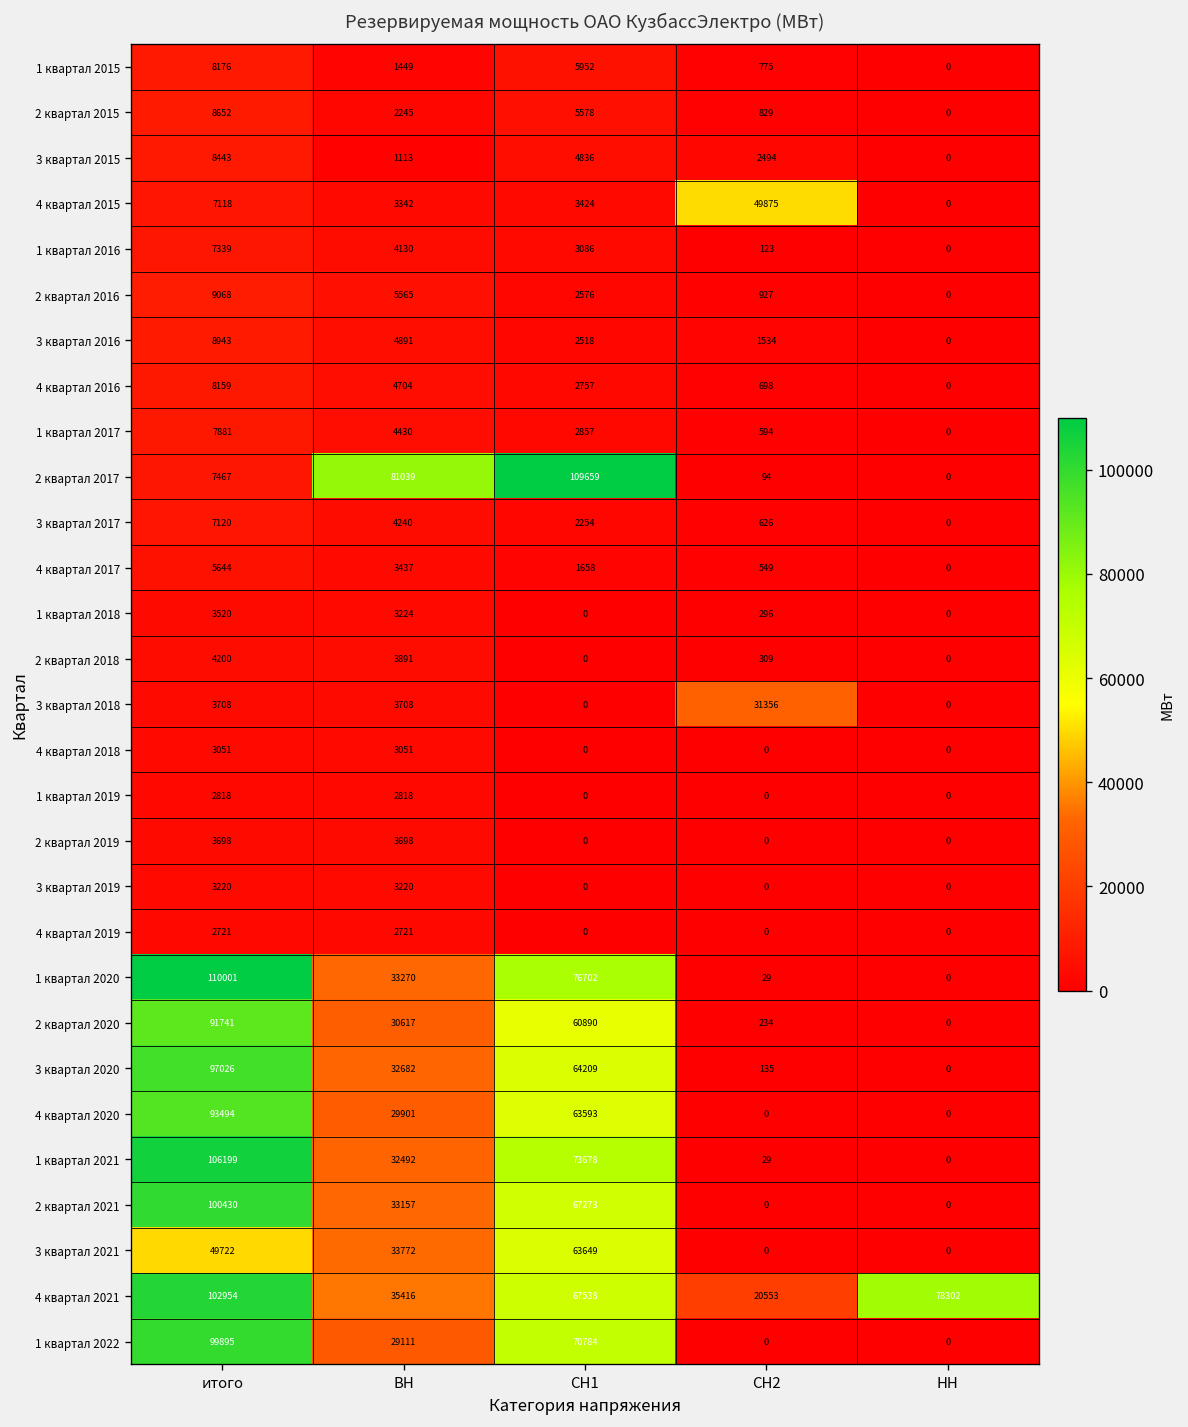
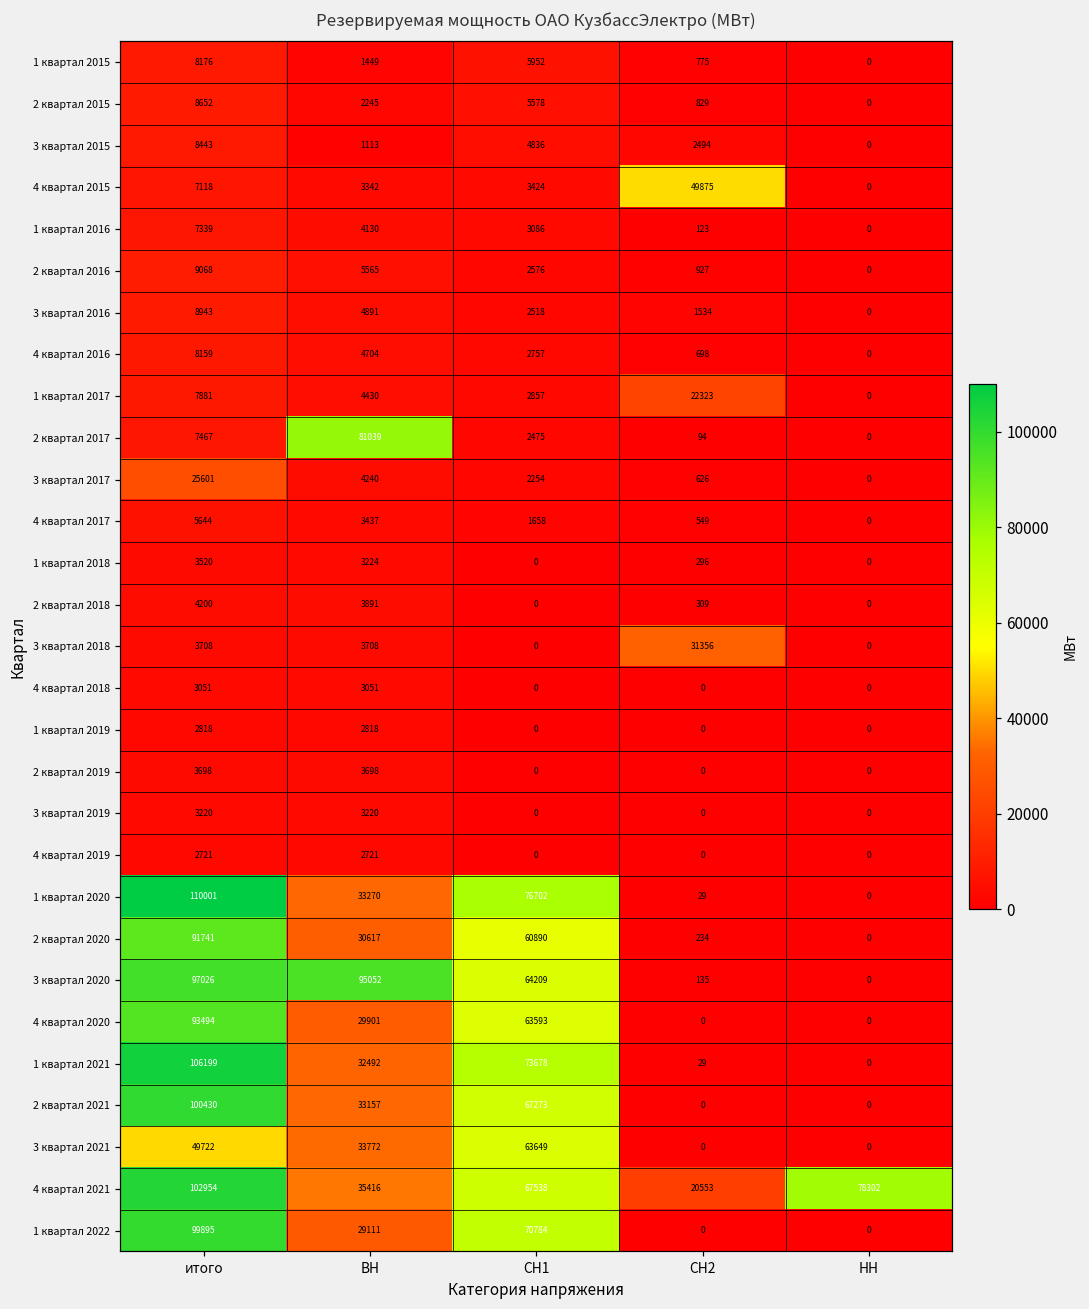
1 квартал 2017, СН2: 594 -> 22323
2 квартал 2017, СН1: 109659 -> 2475
3 квартал 2017, итого: 7120 -> 25601
3 квартал 2020, ВН: 32682 -> 95052
